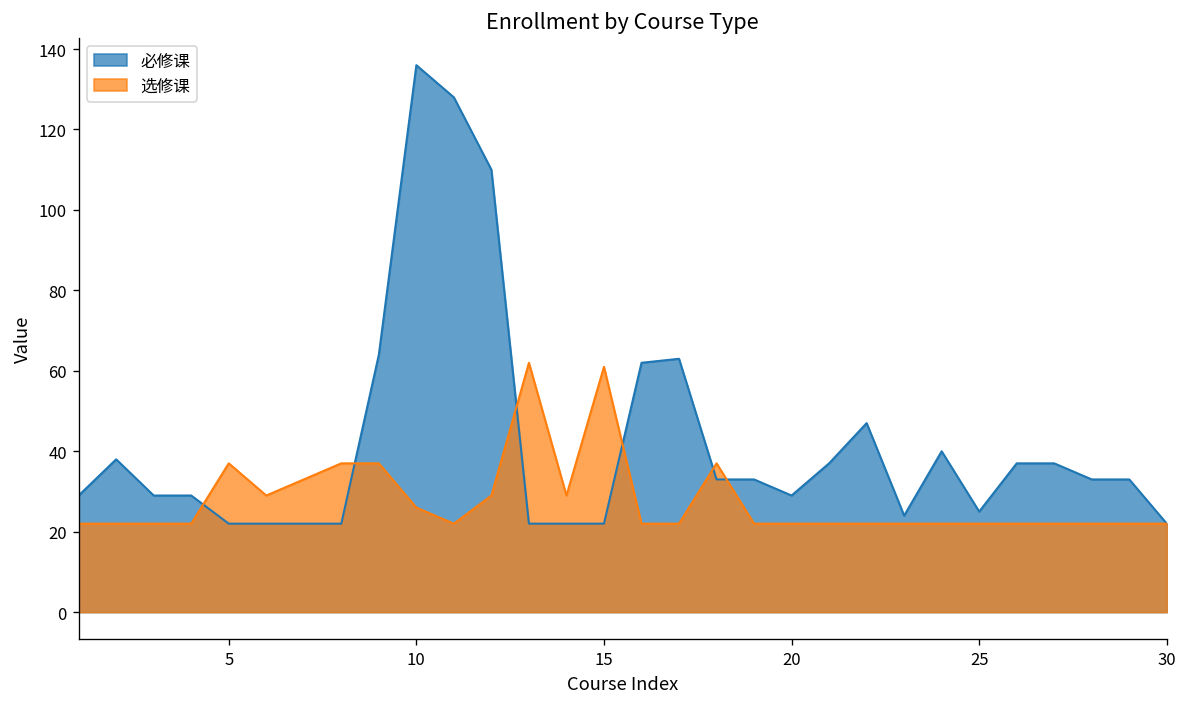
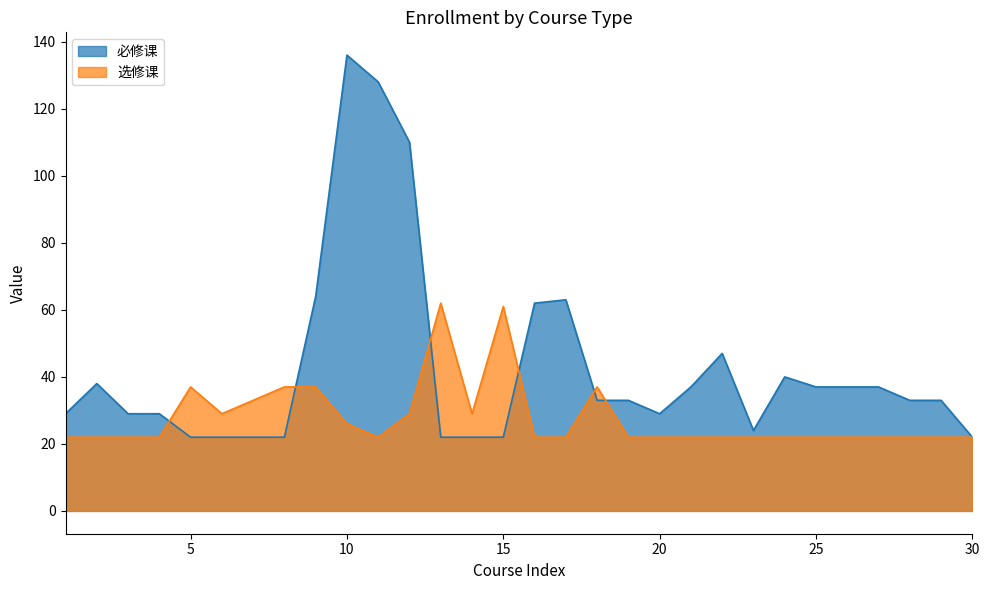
必修课, 25: 25 -> 37
